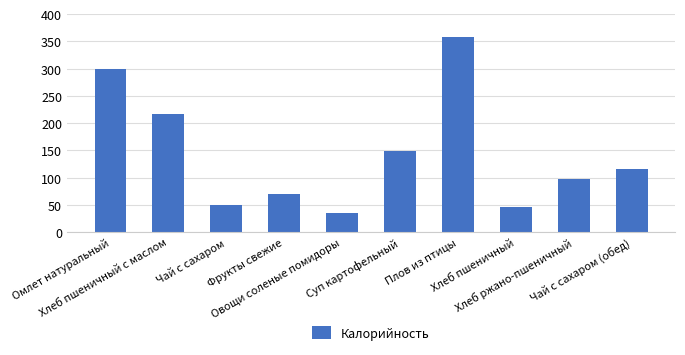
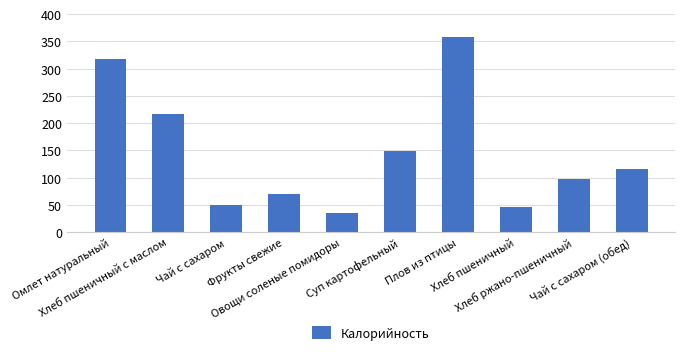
Омлет натуральный: 300 -> 320
